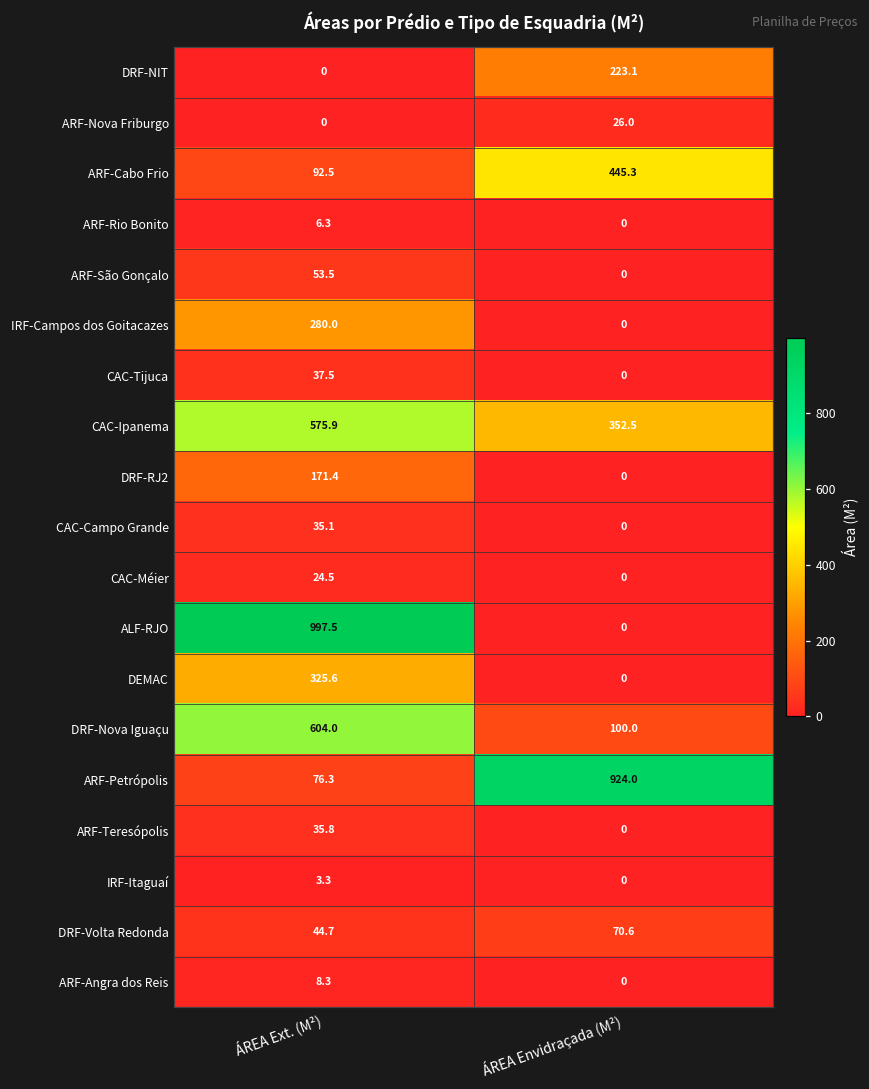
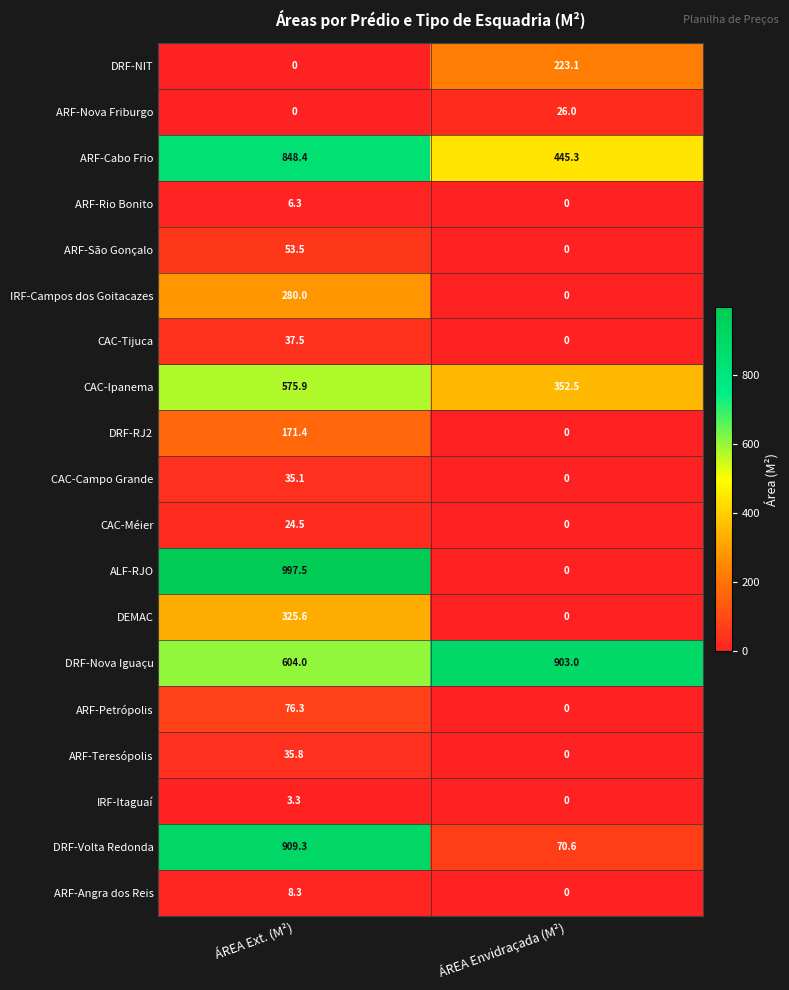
ARF-Cabo Frio, ÁREA Ext. (M²): 92.5 -> 848.4
DRF-Nova Iguaçu, ÁREA Envidraçada (M²): 100.0 -> 903.0
ARF-Petrópolis, ÁREA Envidraçada (M²): 924.0 -> 0
DRF-Volta Redonda, ÁREA Ext. (M²): 44.7 -> 909.3
